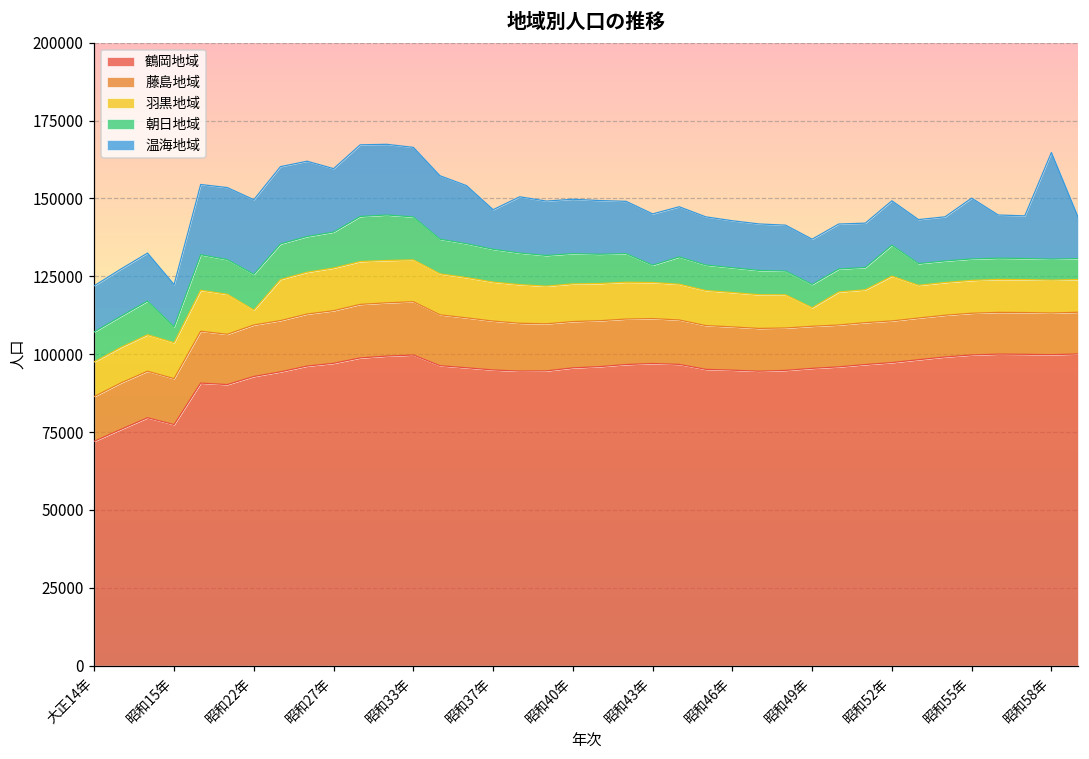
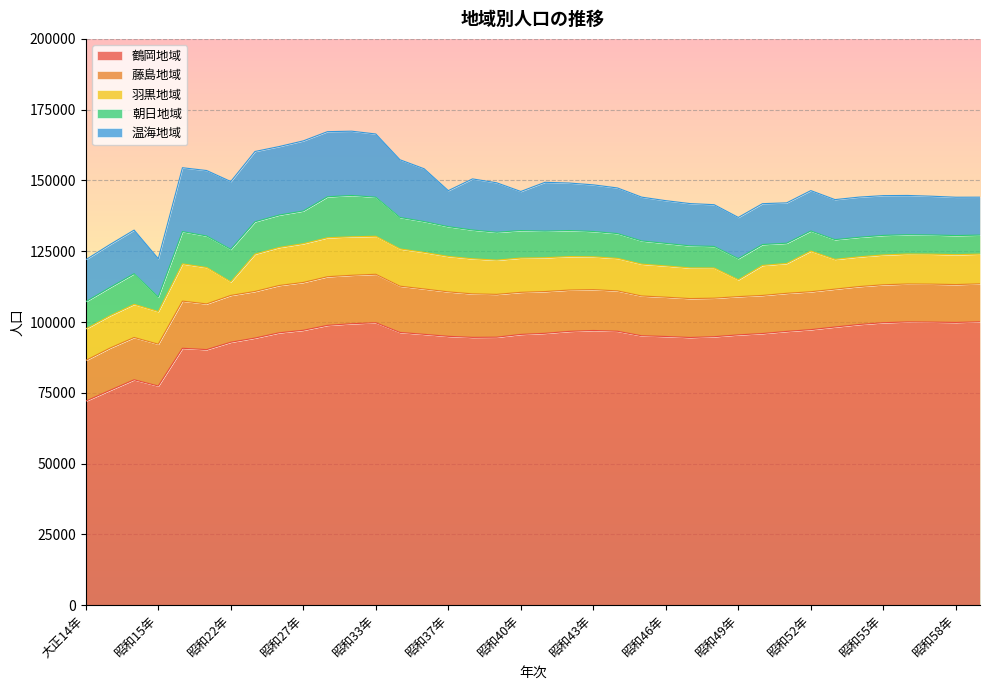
温海地域, 昭和27年: 20000 -> 25000
温海地域, 昭和40年: 17000 -> 14000
朝日地域, 昭和43年: 6000 -> 9000
朝日地域, 昭和52年: 10000 -> 7000
温海地域, 昭和55年: 20000 -> 14000
温海地域, 昭和58年: 34000 -> 14000
